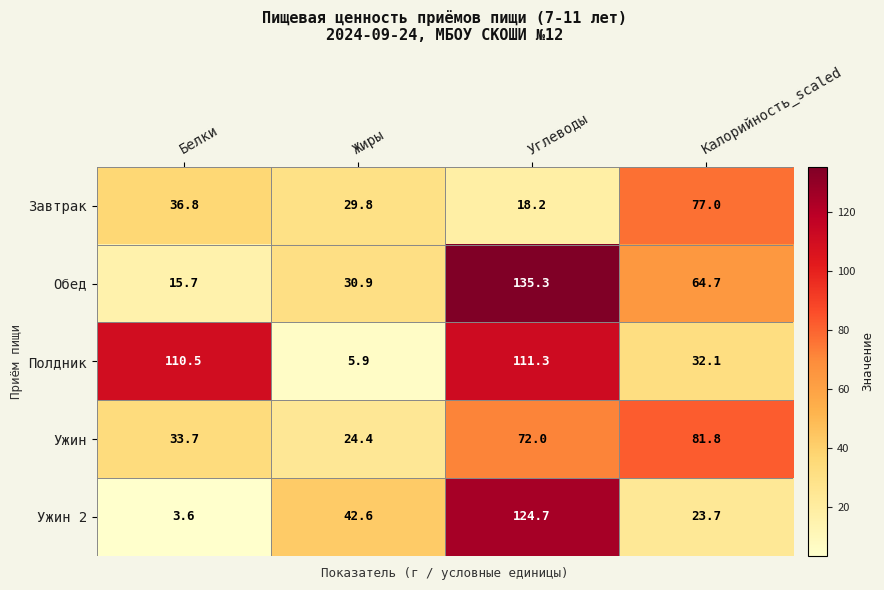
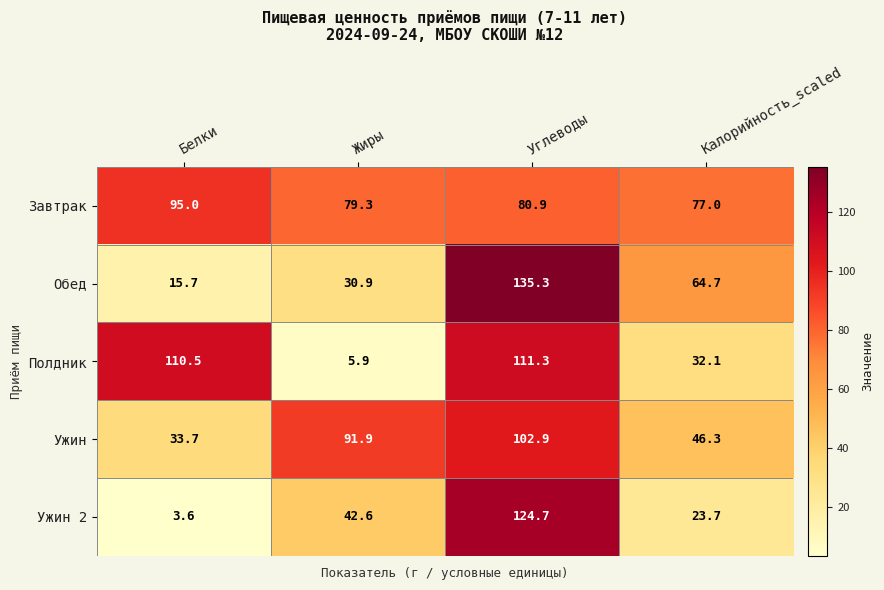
Завтрак, Белки: 36.8 -> 95.0
Завтрак, Жиры: 29.8 -> 79.3
Завтрак, Углеводы: 18.2 -> 80.9
Ужин, Жиры: 24.4 -> 91.9
Ужин, Углеводы: 72.0 -> 102.9
Ужин, Калорийность_scaled: 81.8 -> 46.3
